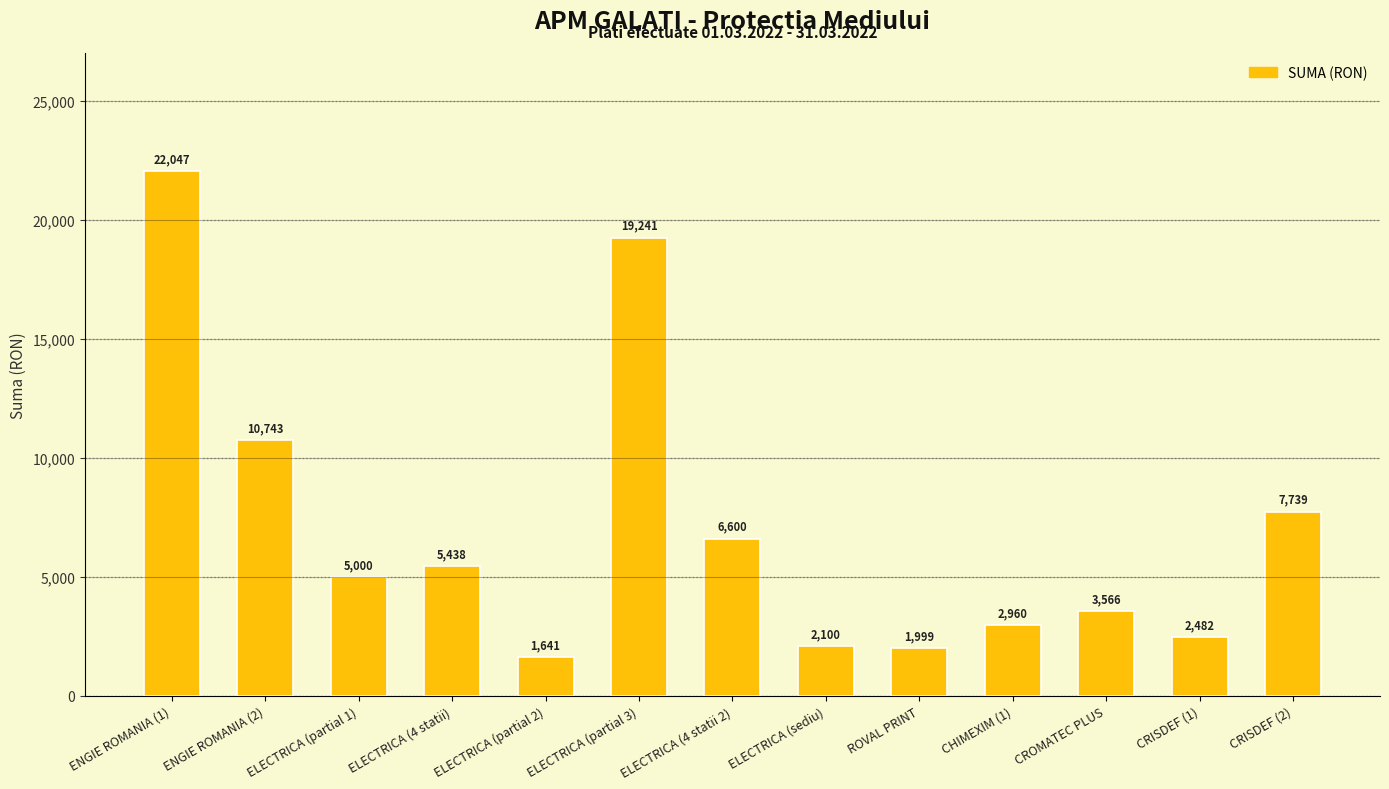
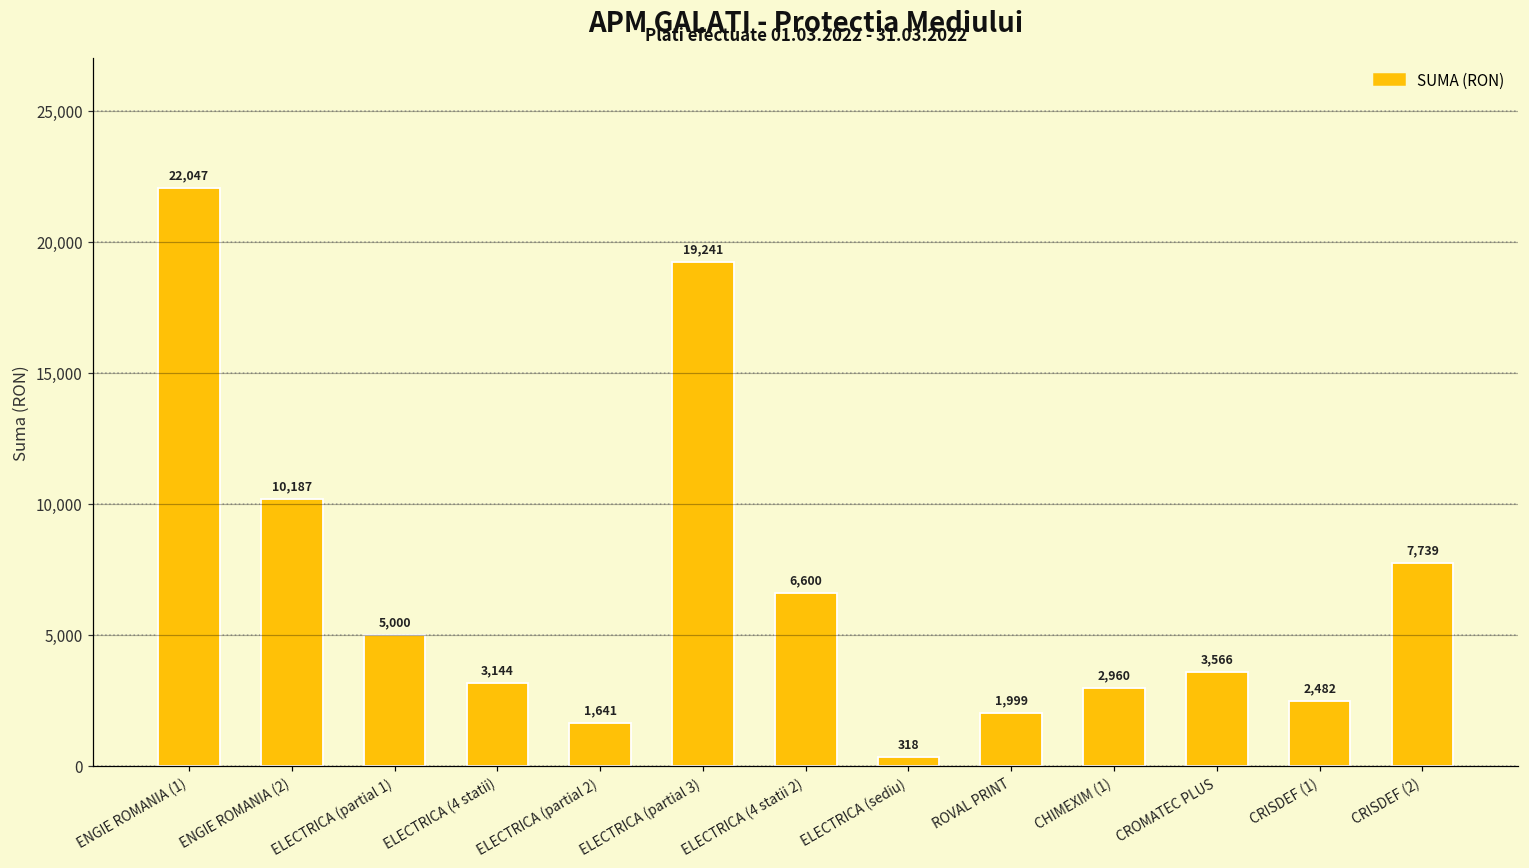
ENGIE ROMANIA (2): 10,743 -> 10,187
ELECTRICA (4 statii): 5,438 -> 3,144
ELECTRICA (sediu): 2,100 -> 318
